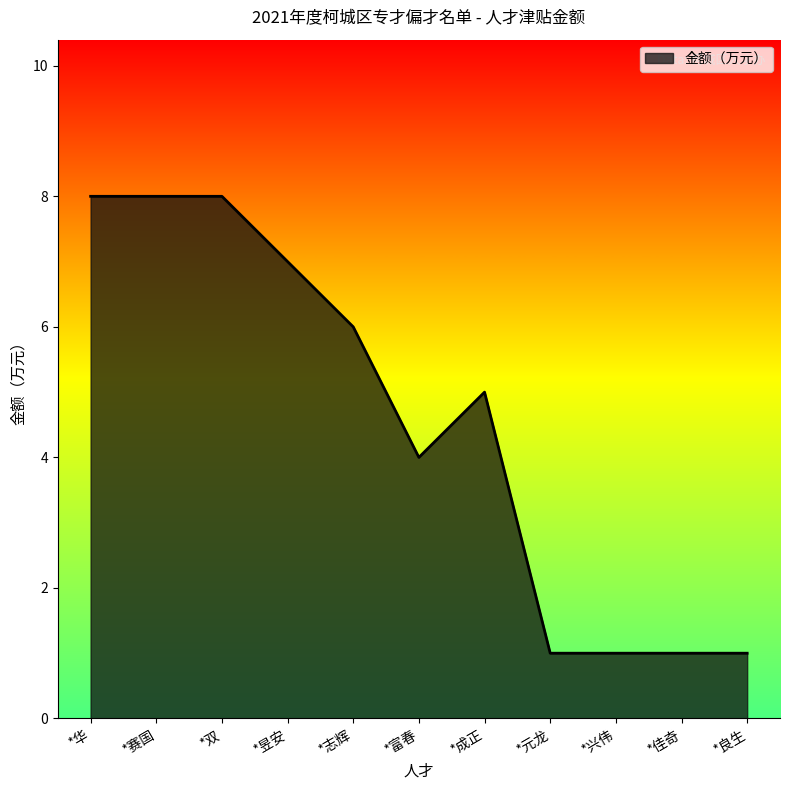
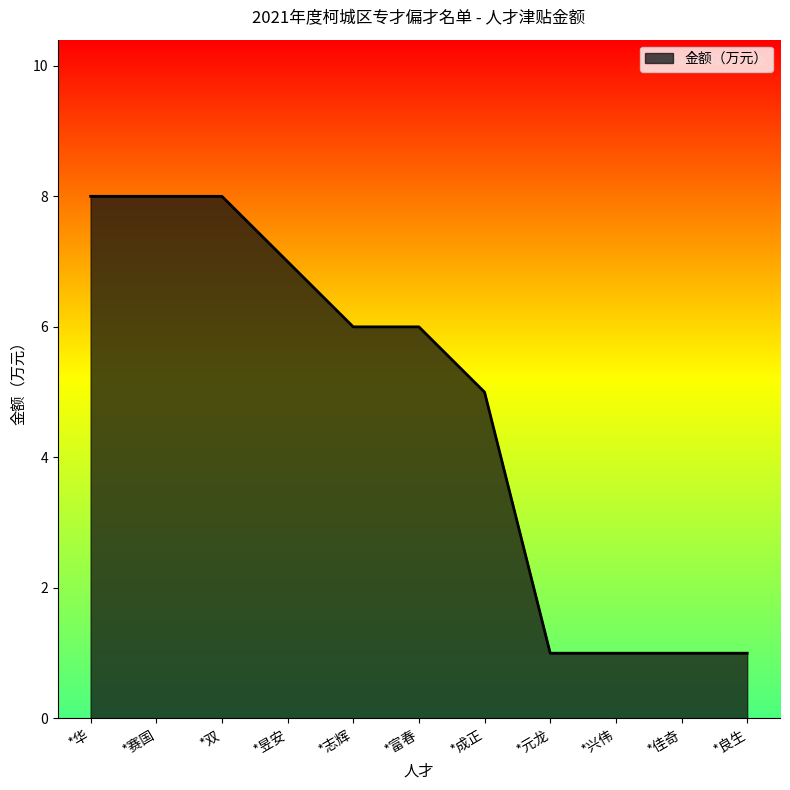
*富春: 4 -> 6
